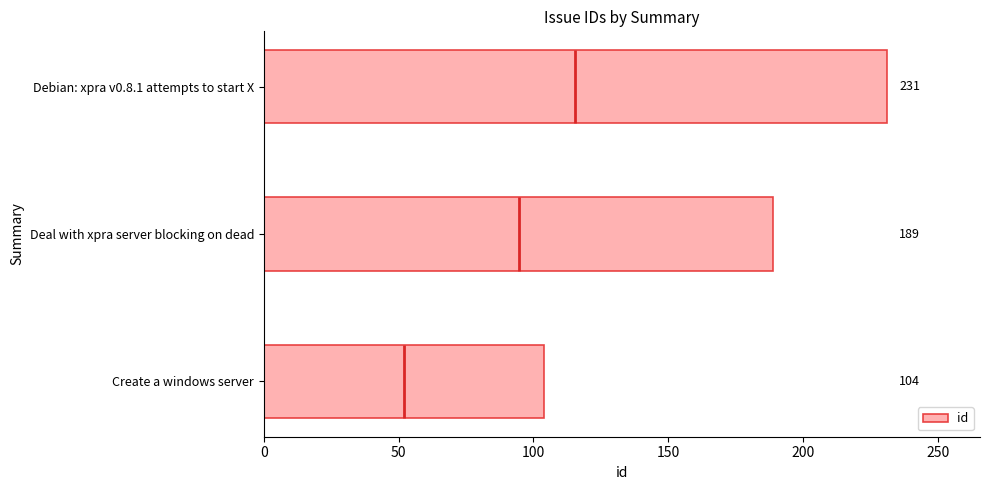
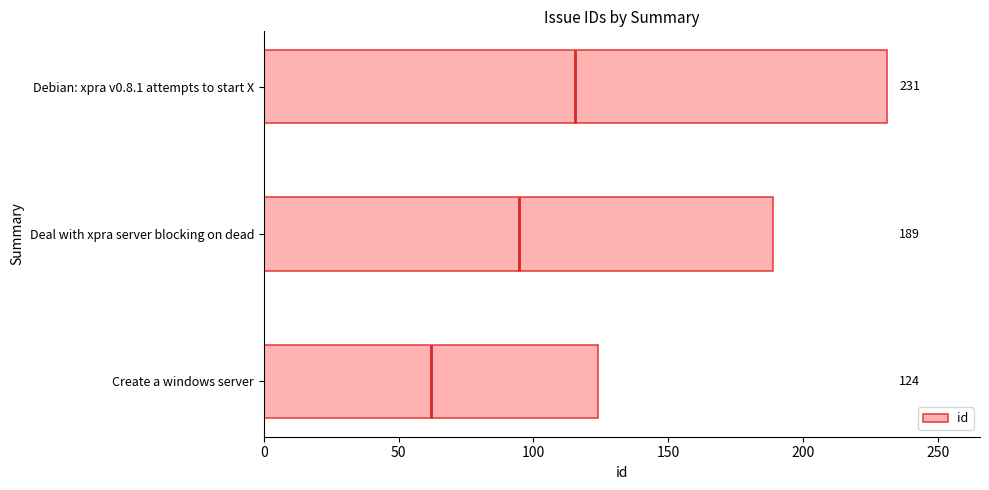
Create a windows server: 104 -> 124
